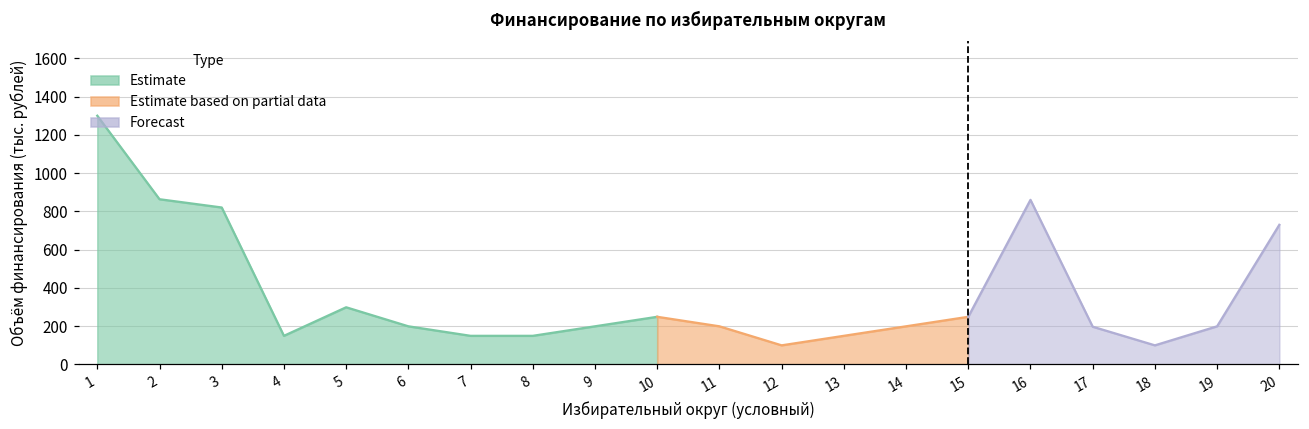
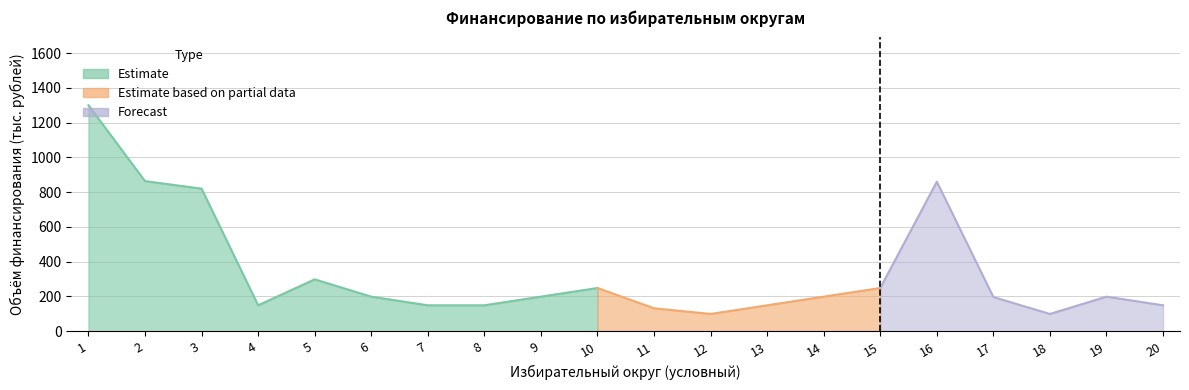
Estimate based on partial data, 11: 200 -> 130
Forecast, 20: 730 -> 150
